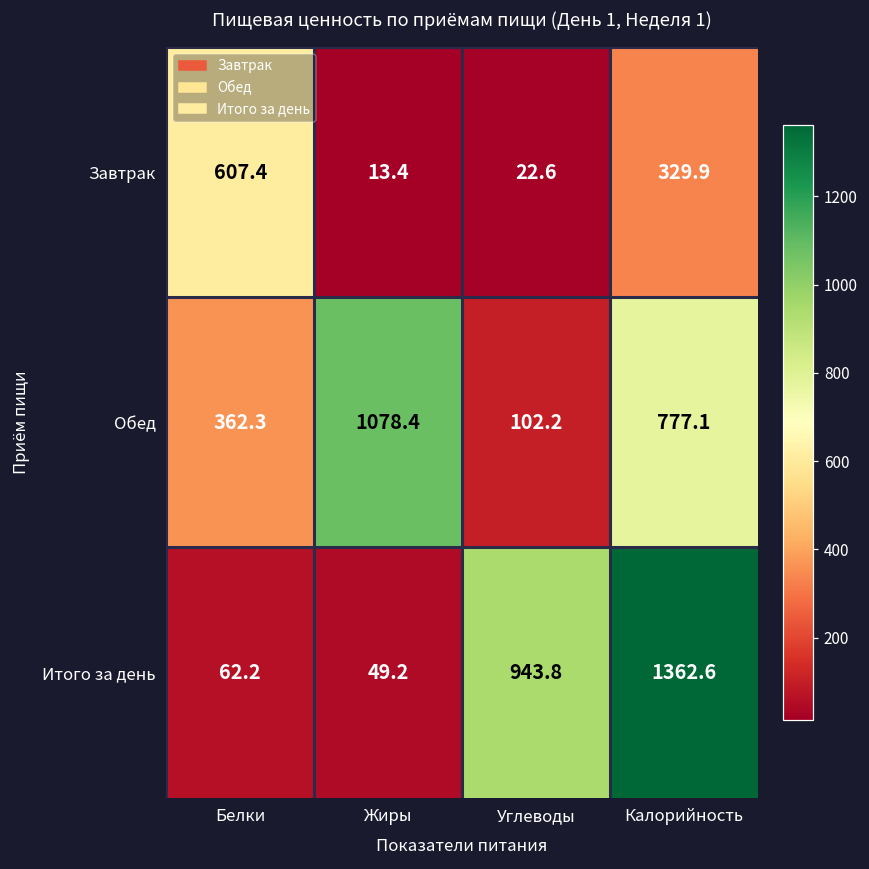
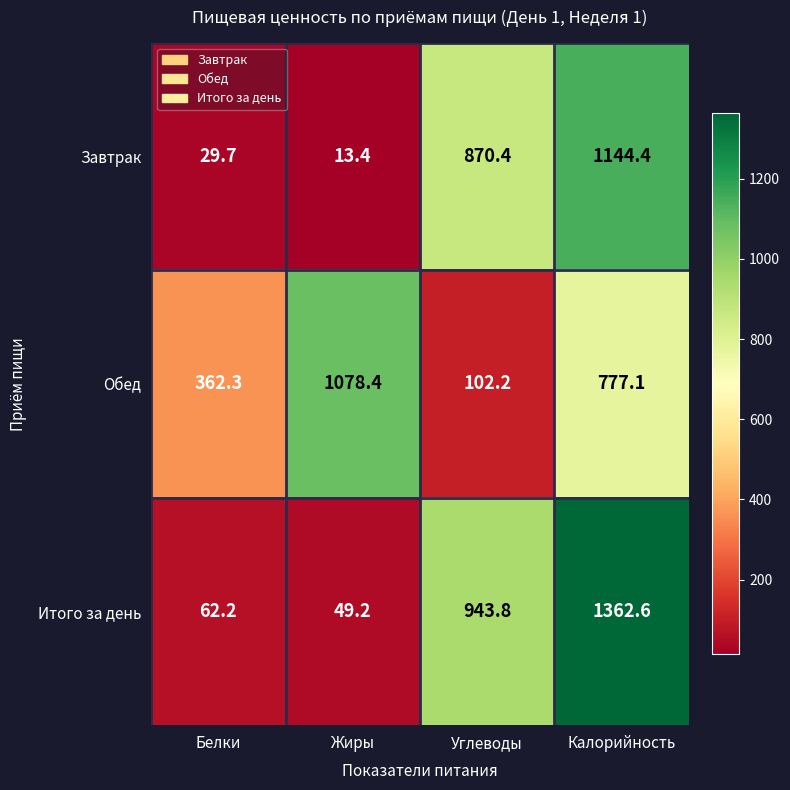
Завтрак, Белки: 607.4 -> 29.7
Завтрак, Углеводы: 22.6 -> 870.4
Завтрак, Калорийность: 329.9 -> 1144.4
